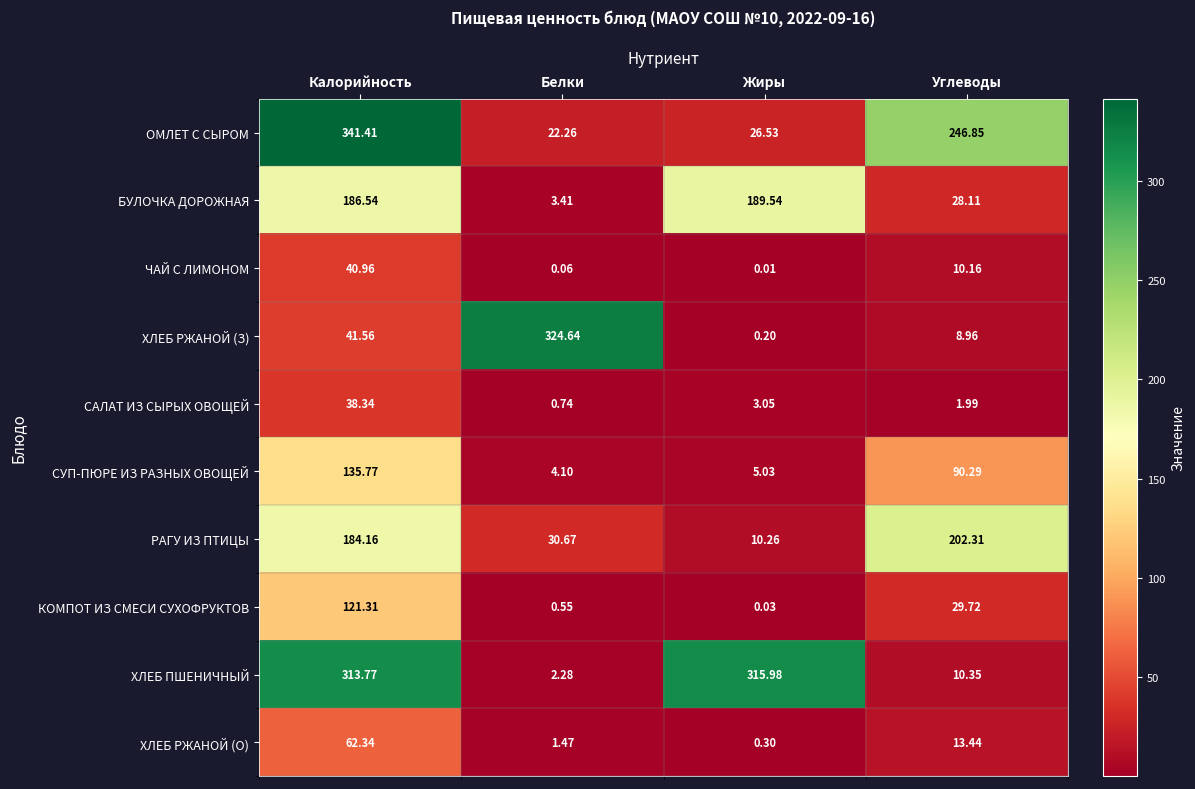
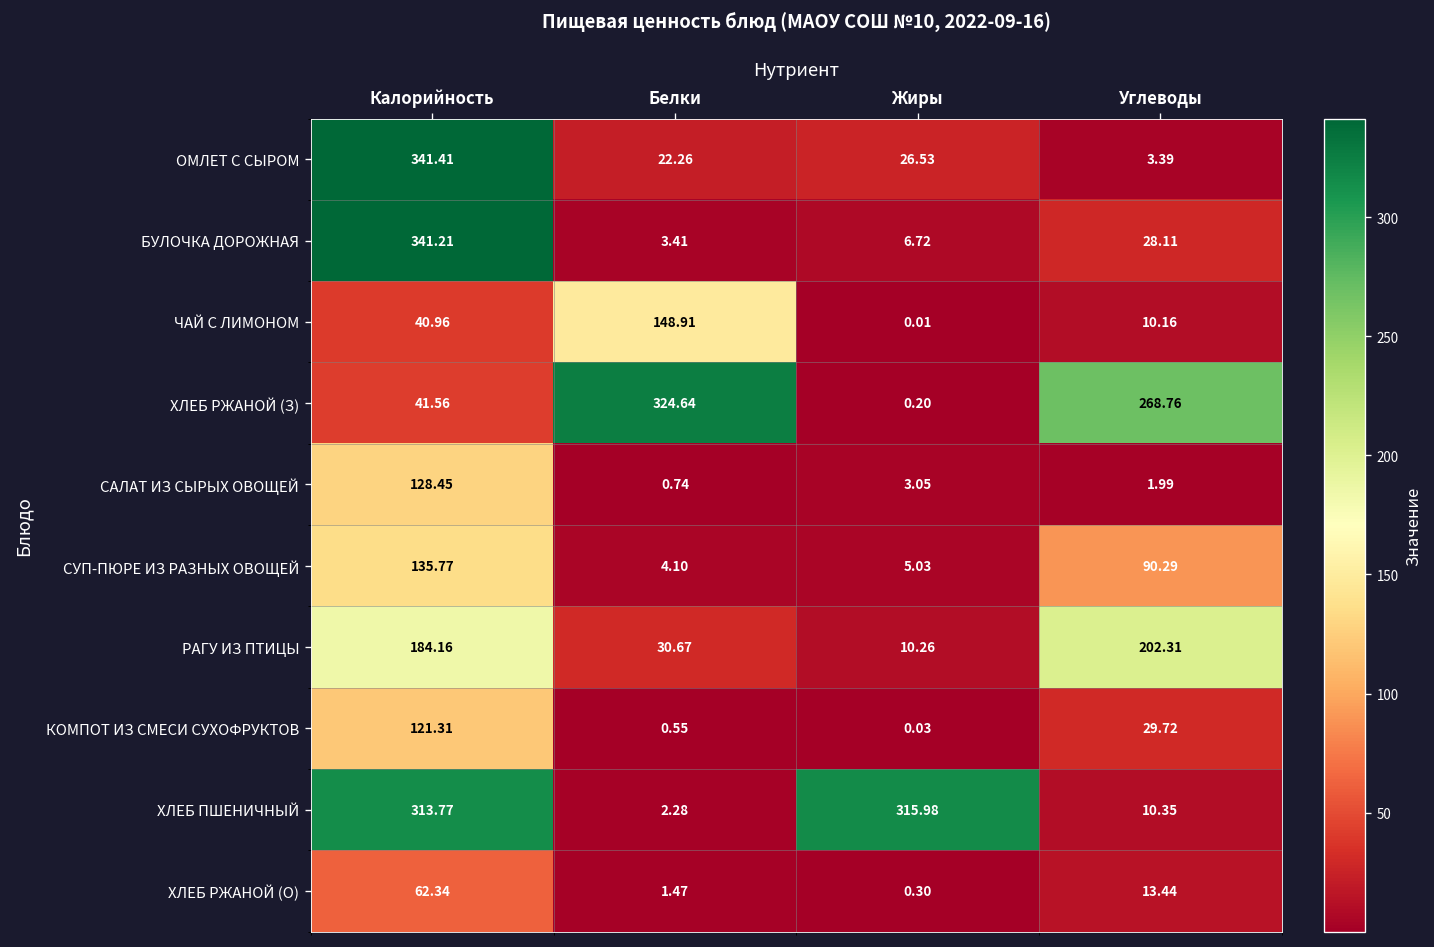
ОМЛЕТ С СЫРОМ, Углеводы: 246.85 -> 3.39
БУЛОЧКА ДОРОЖНАЯ, Калорийность: 186.54 -> 341.21
БУЛОЧКА ДОРОЖНАЯ, Жиры: 189.54 -> 6.72
ЧАЙ С ЛИМОНОМ, Белки: 0.06 -> 148.91
ХЛЕБ РЖАНОЙ (З), Углеводы: 8.96 -> 268.76
САЛАТ ИЗ СЫРЫХ ОВОЩЕЙ, Калорийность: 38.34 -> 128.45
